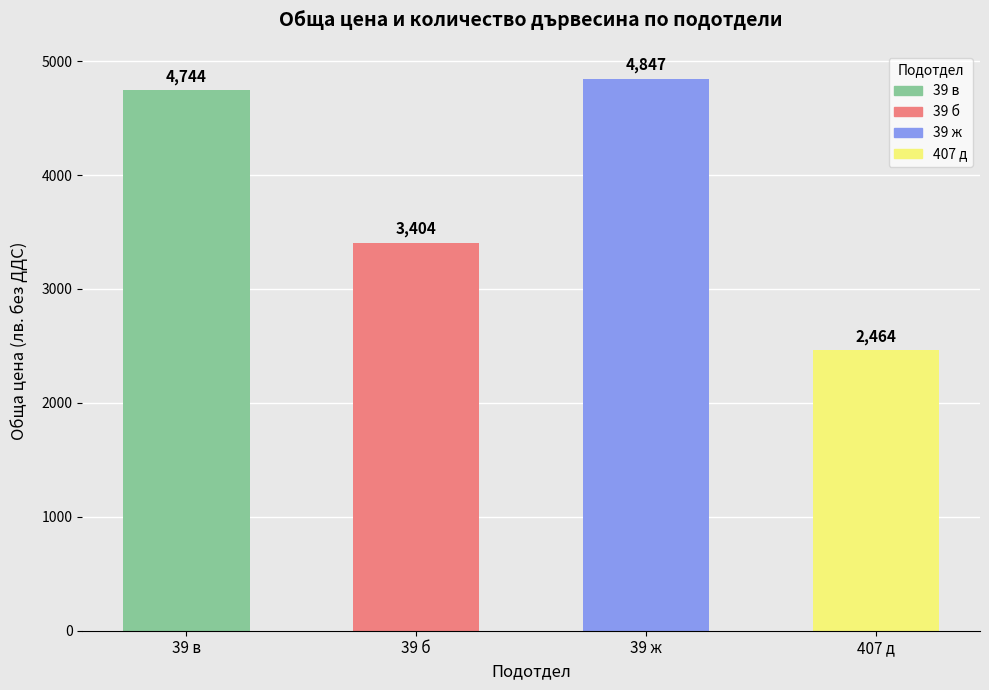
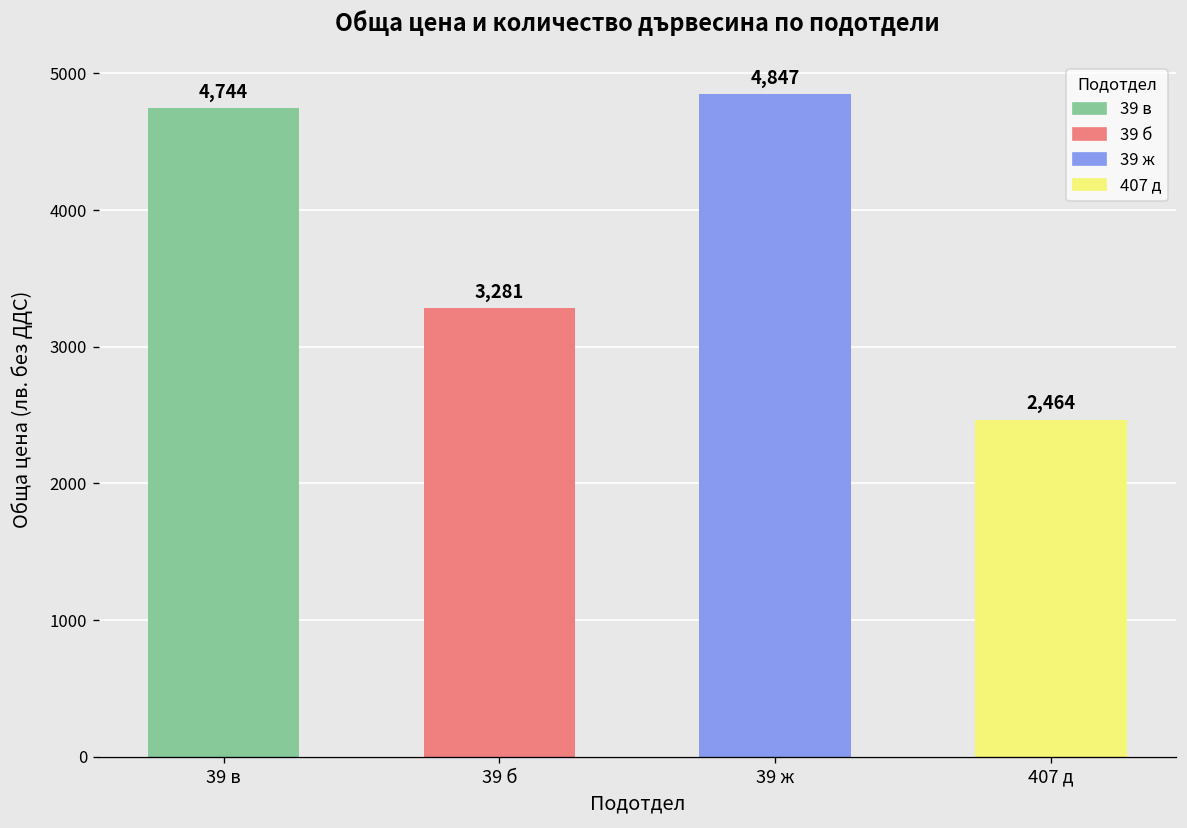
39 б: 3,404 -> 3,281
